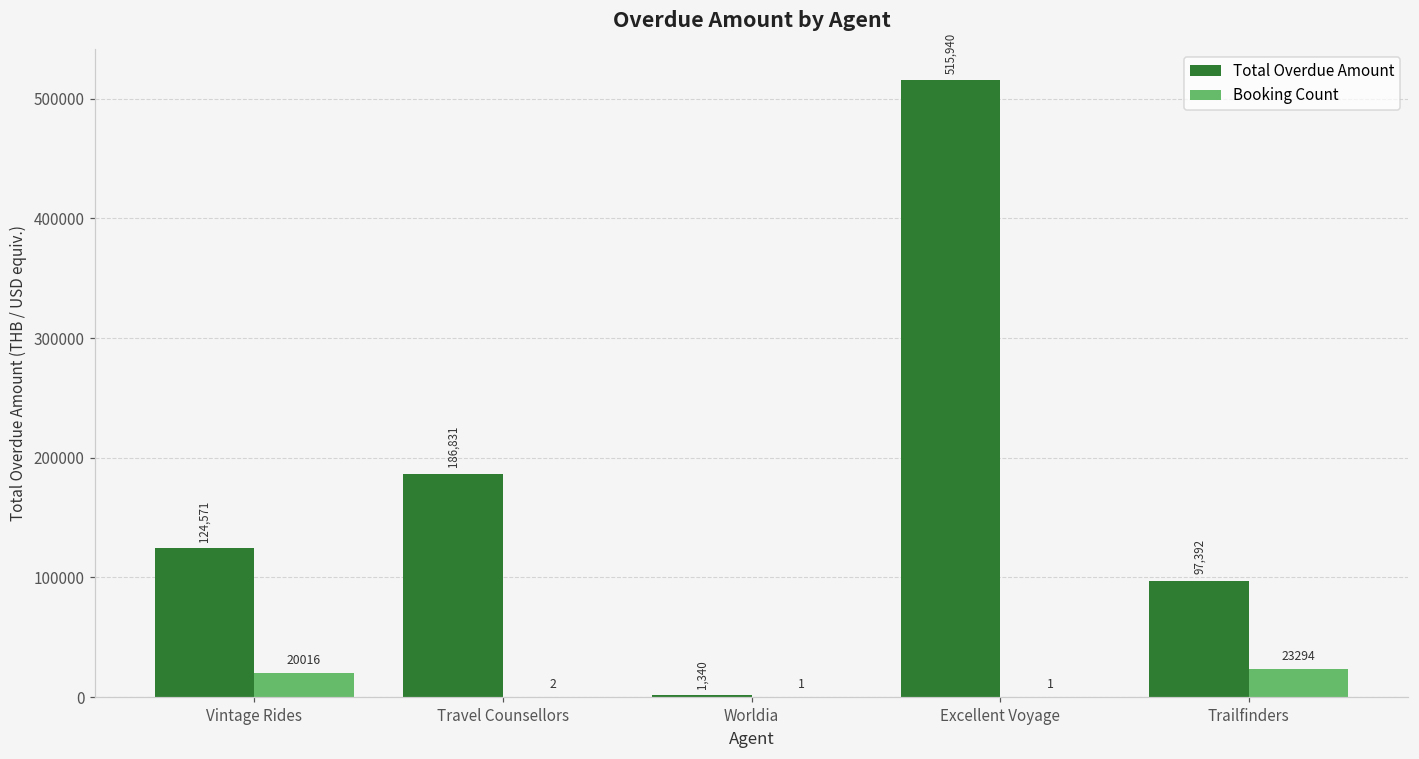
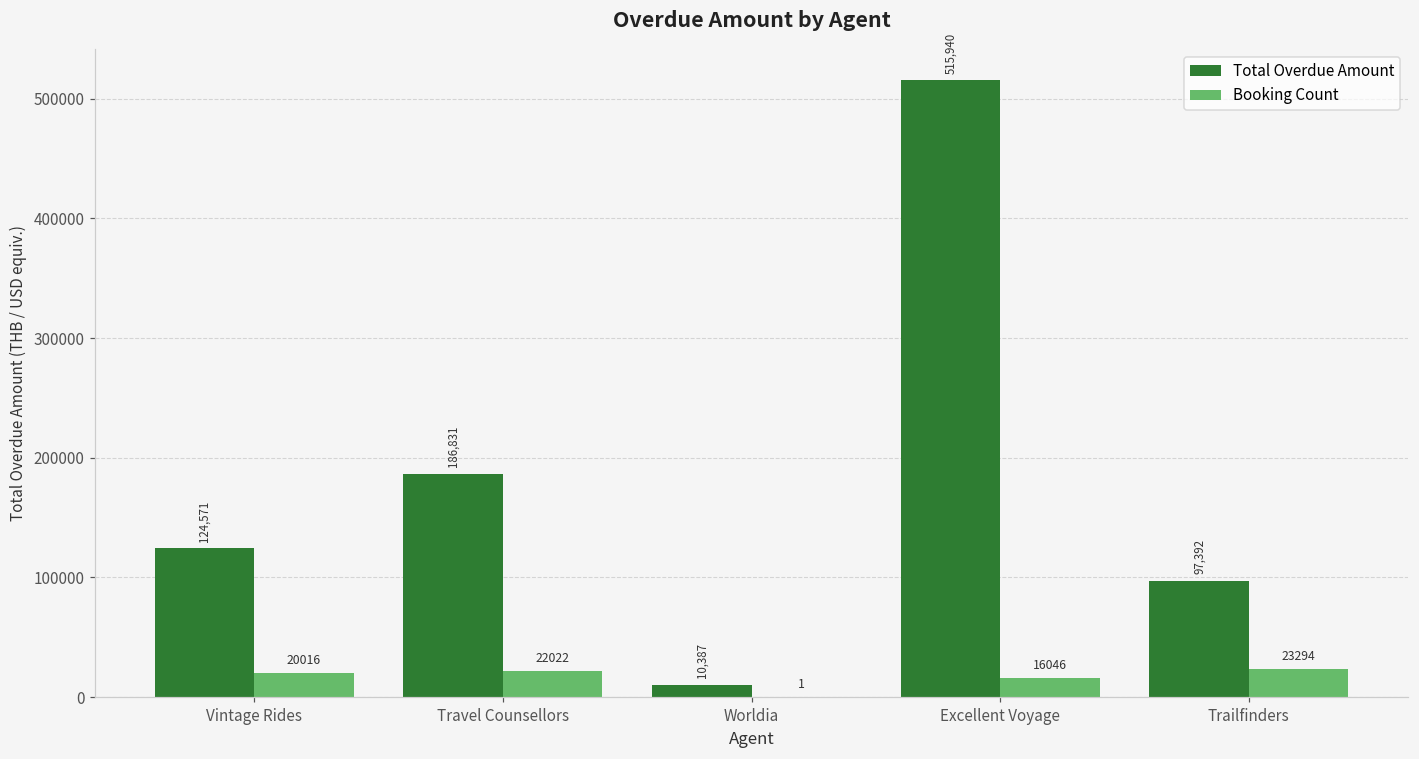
Booking Count, Travel Counsellors: 2 -> 22022
Total Overdue Amount, Worldia: 1,340 -> 10,387
Booking Count, Excellent Voyage: 1 -> 16046
